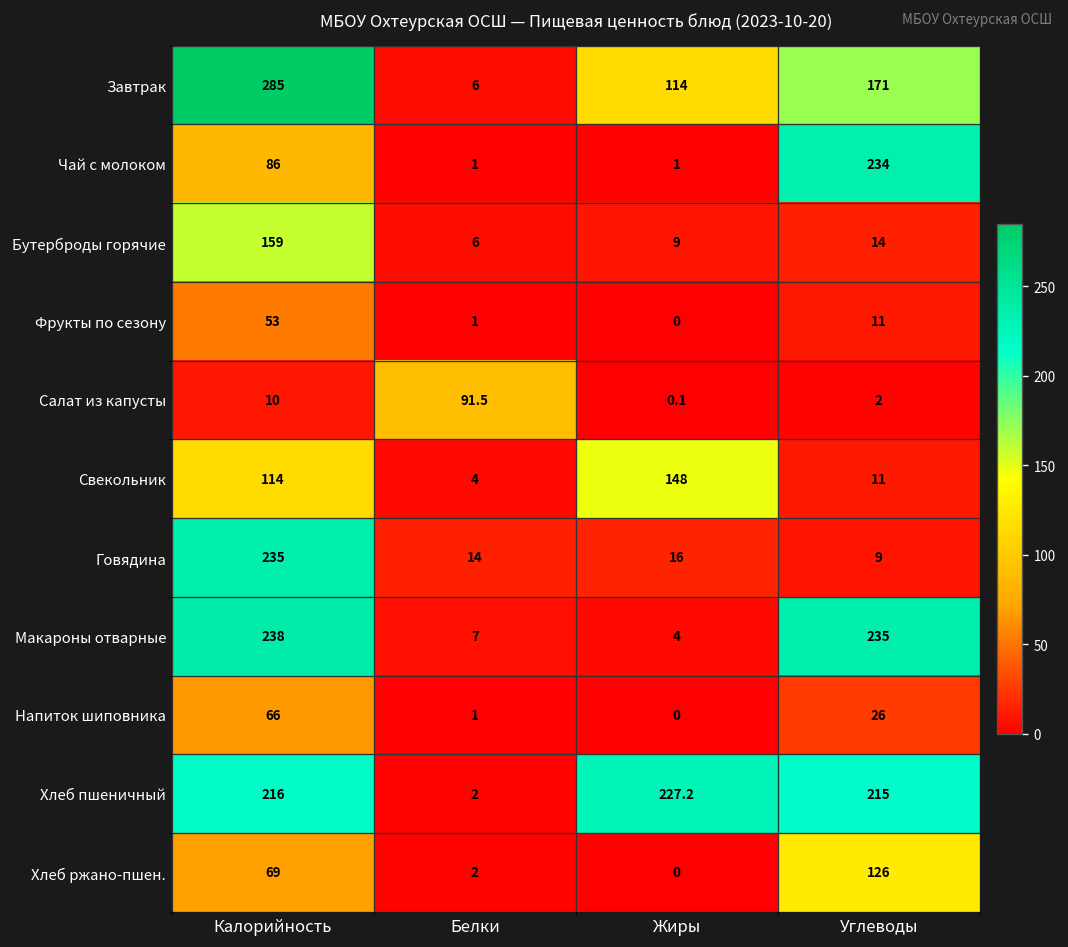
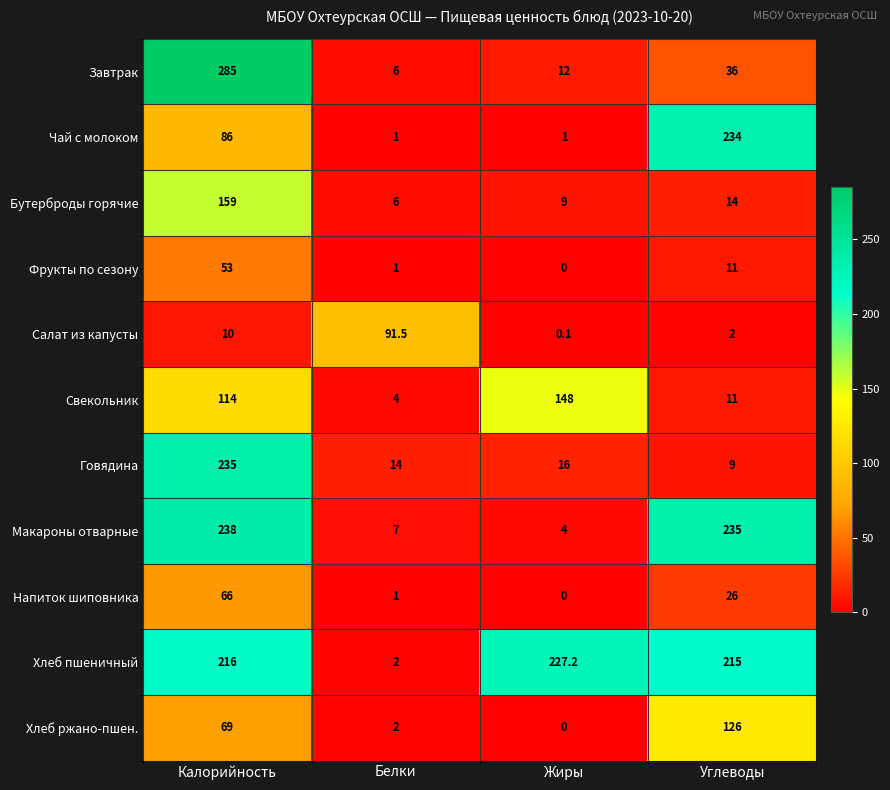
Завтрак, Жиры: 114 -> 12
Завтрак, Углеводы: 171 -> 36
